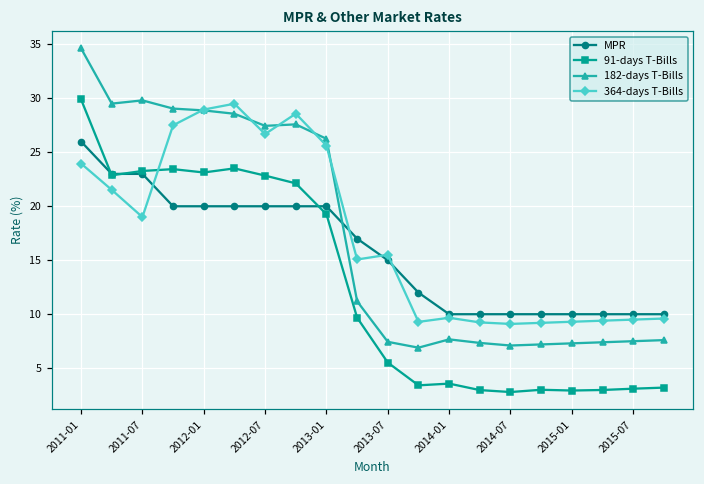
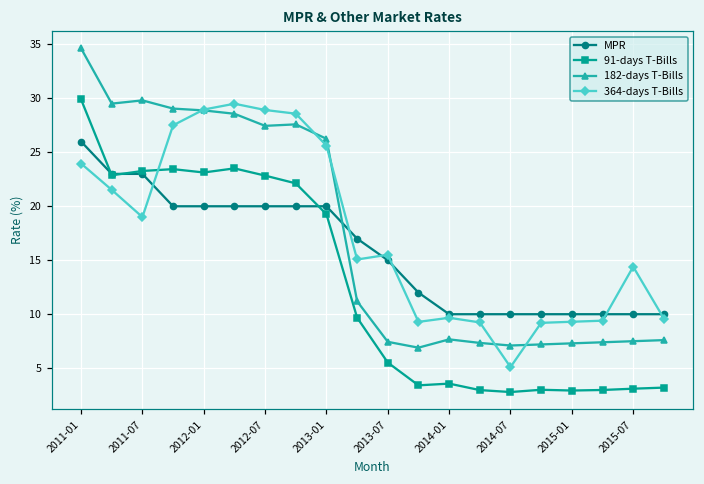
364-days T-Bills, 2012-07: 27 -> 29
364-days T-Bills, 2014-07: 9 -> 5
364-days T-Bills, 2015-07: 10 -> 14
